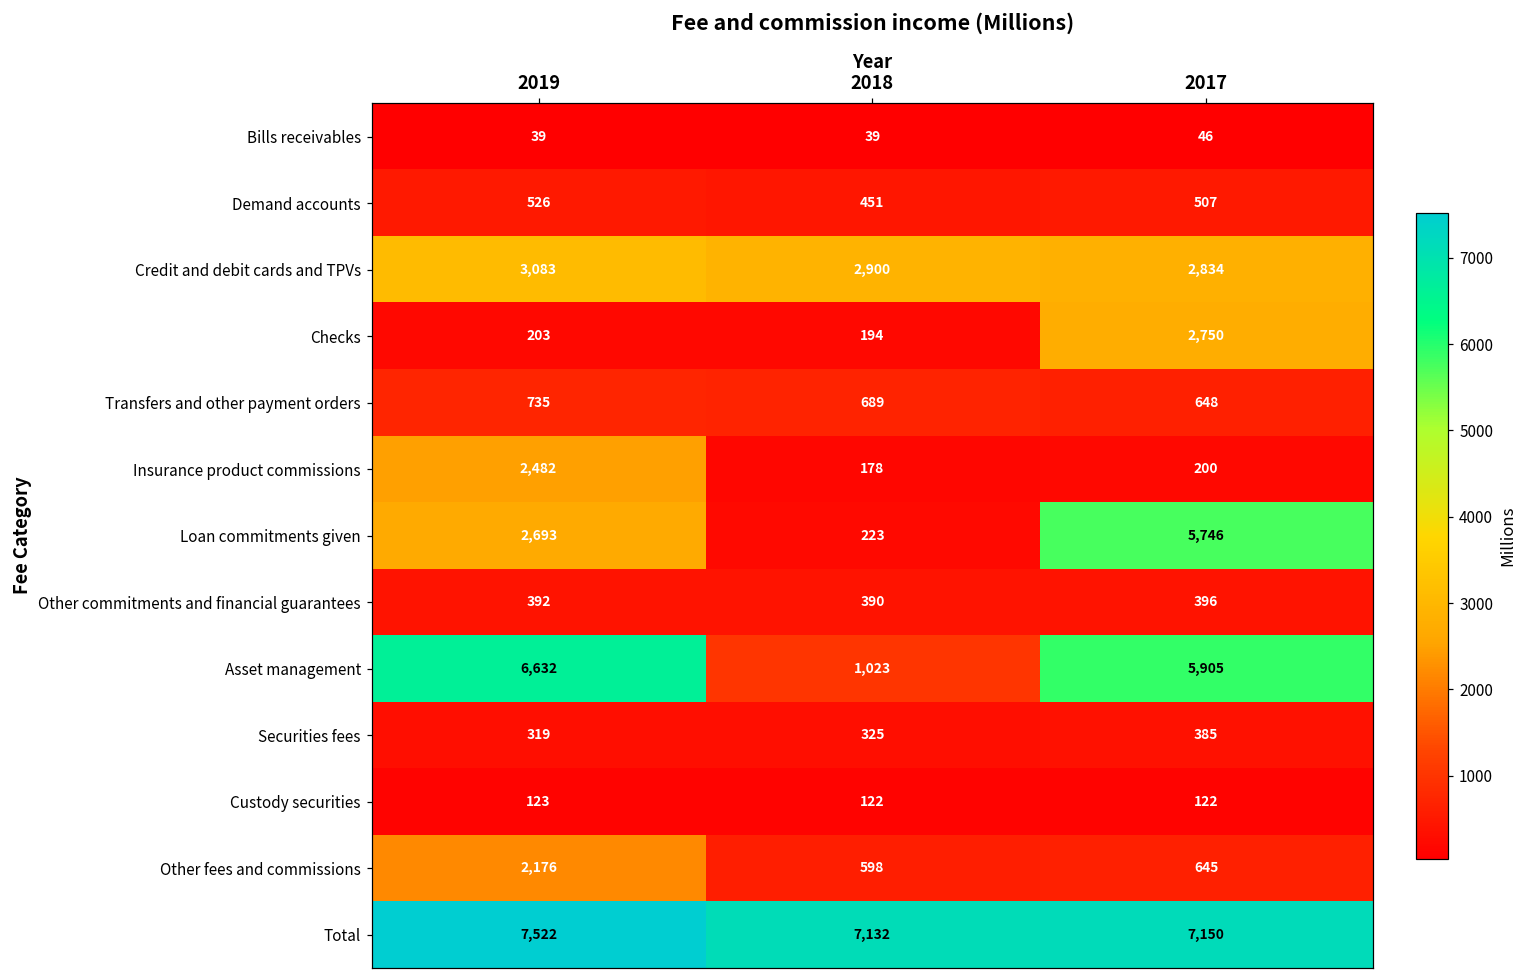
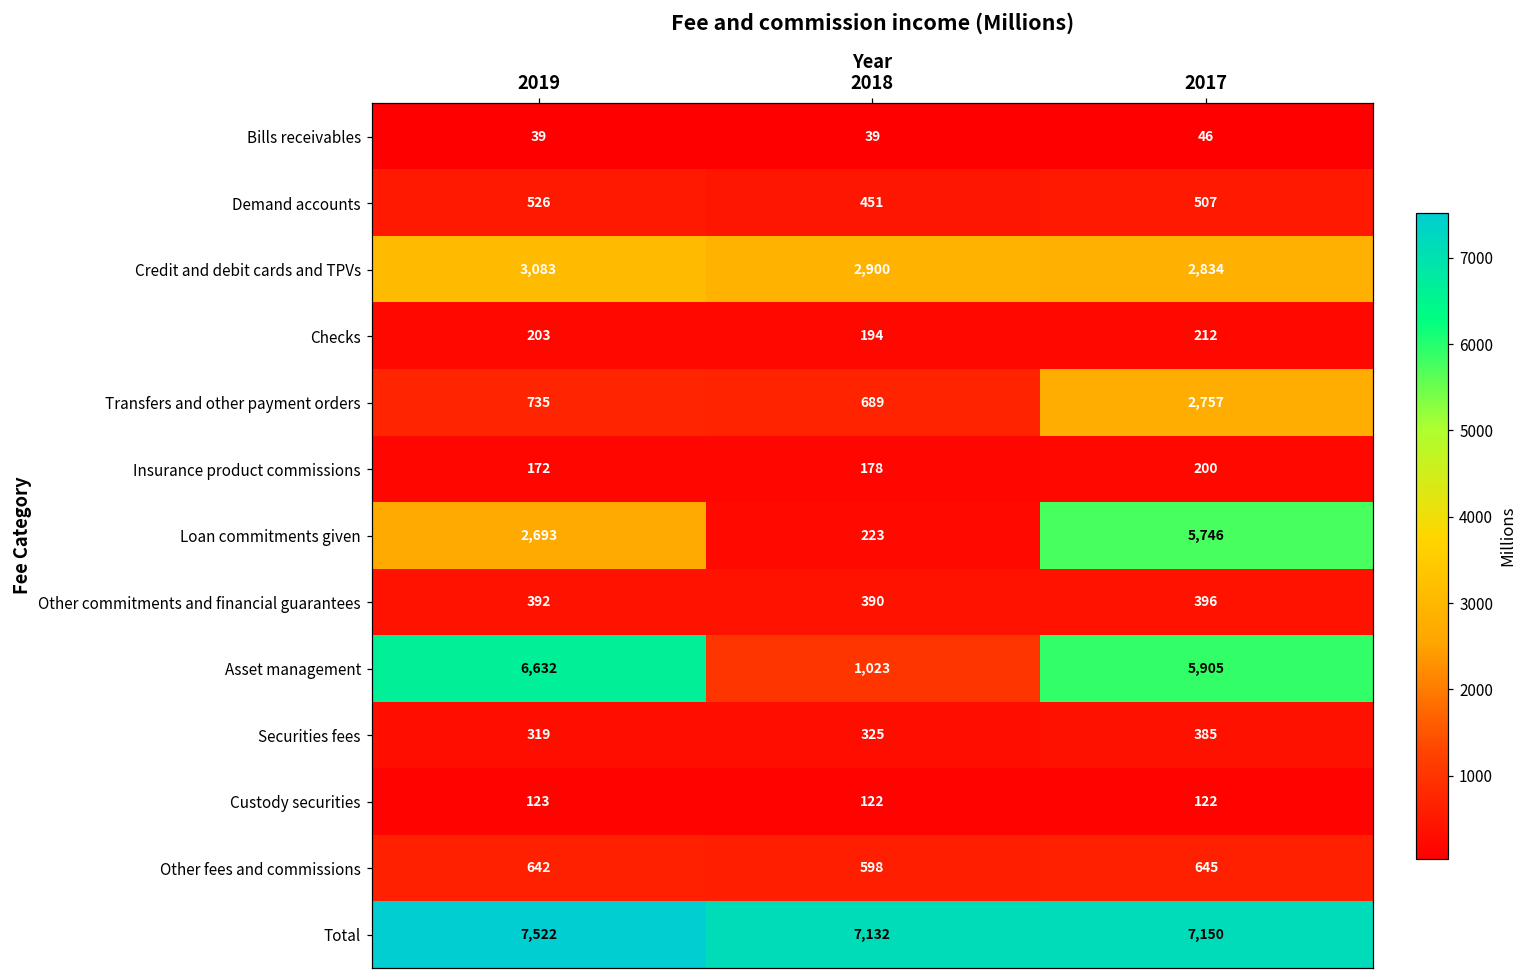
Checks, 2017: 2,750 -> 212
Transfers and other payment orders, 2017: 648 -> 2,757
Insurance product commissions, 2019: 2,482 -> 172
Other fees and commissions, 2019: 2,176 -> 642
